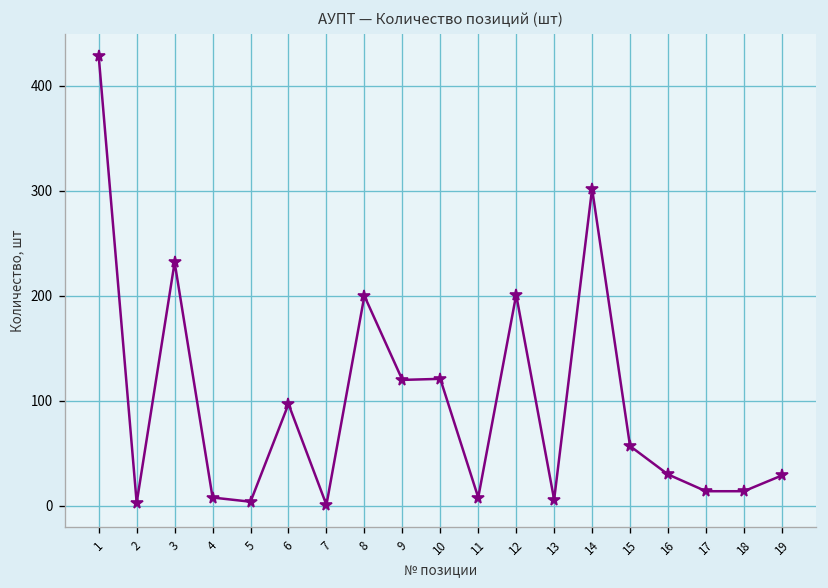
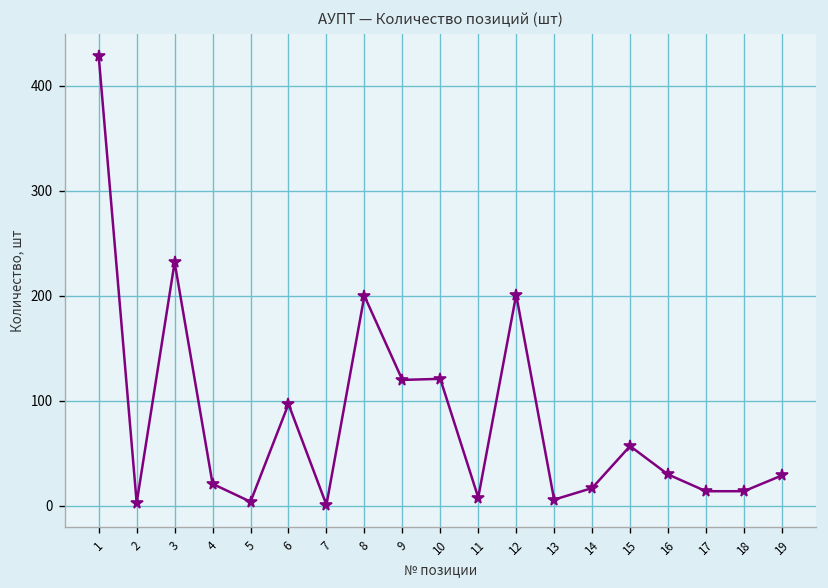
4: 10 -> 20
14: 300 -> 20
